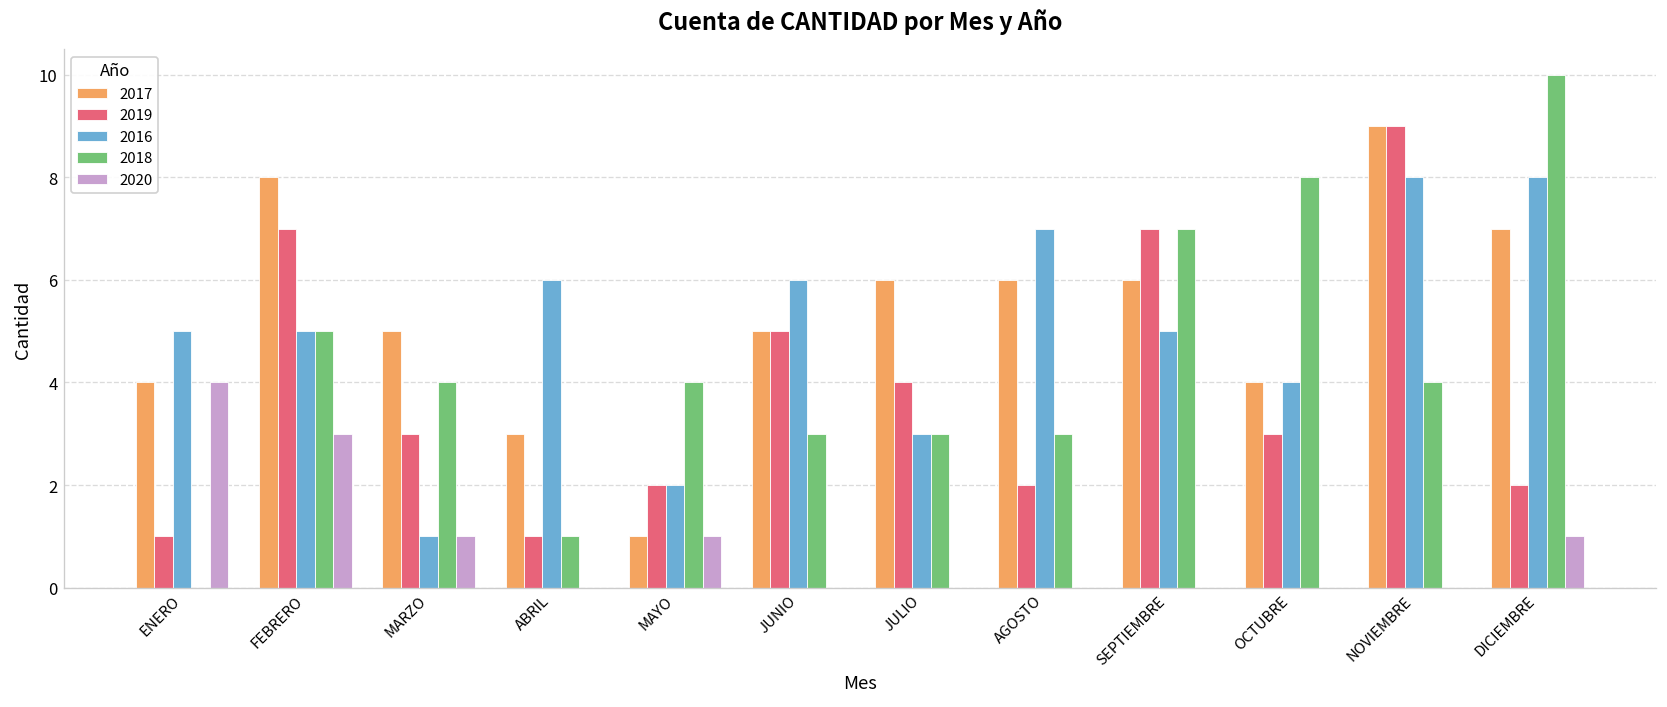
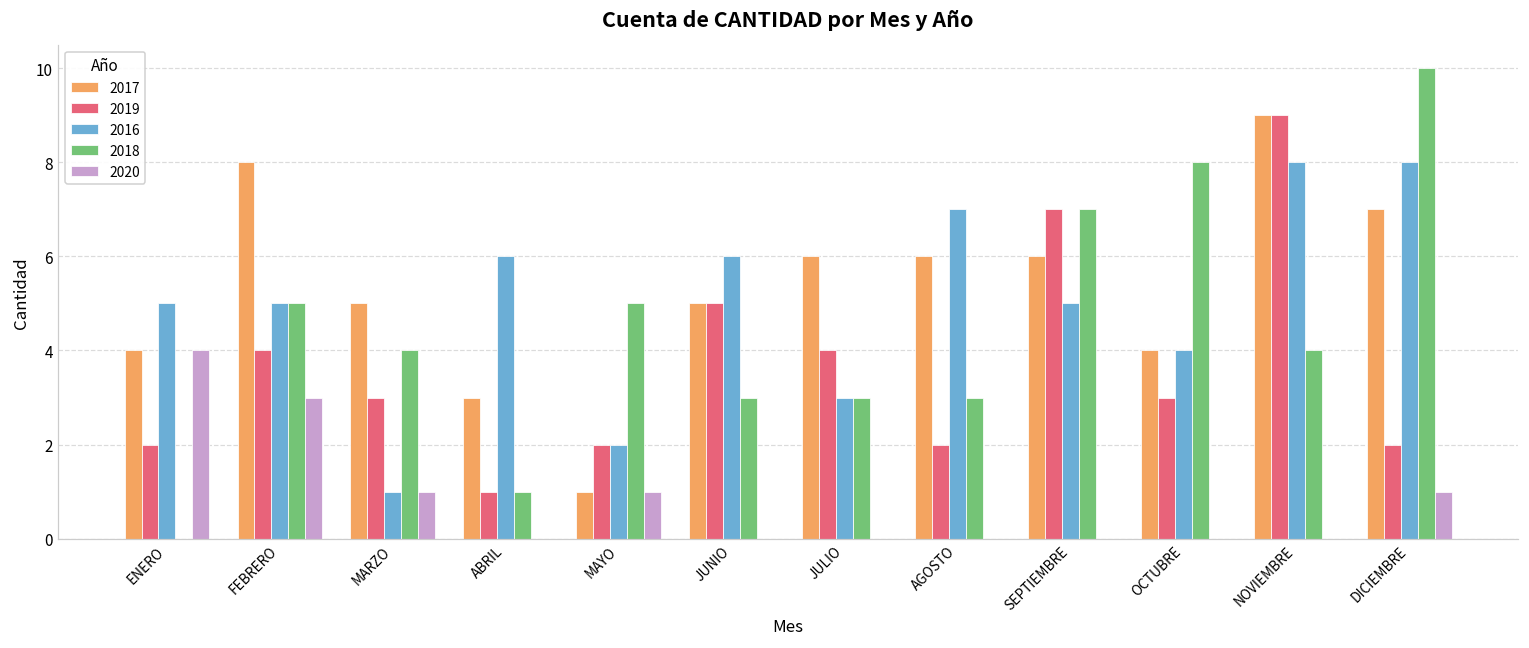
2019, ENERO: 1 -> 2
2019, FEBRERO: 7 -> 4
2018, MAYO: 4 -> 5
